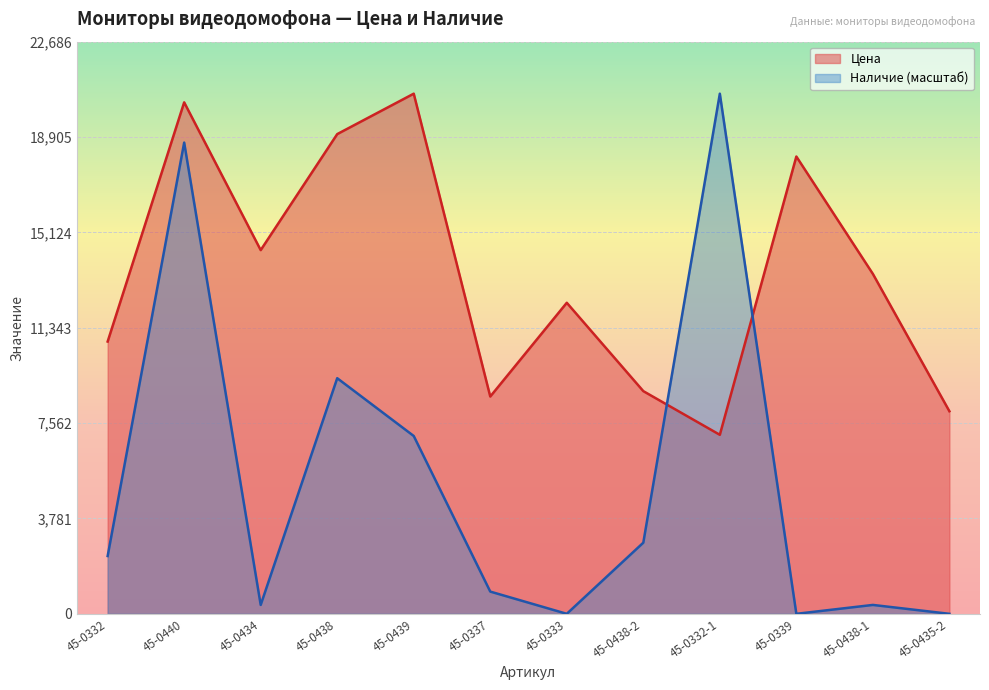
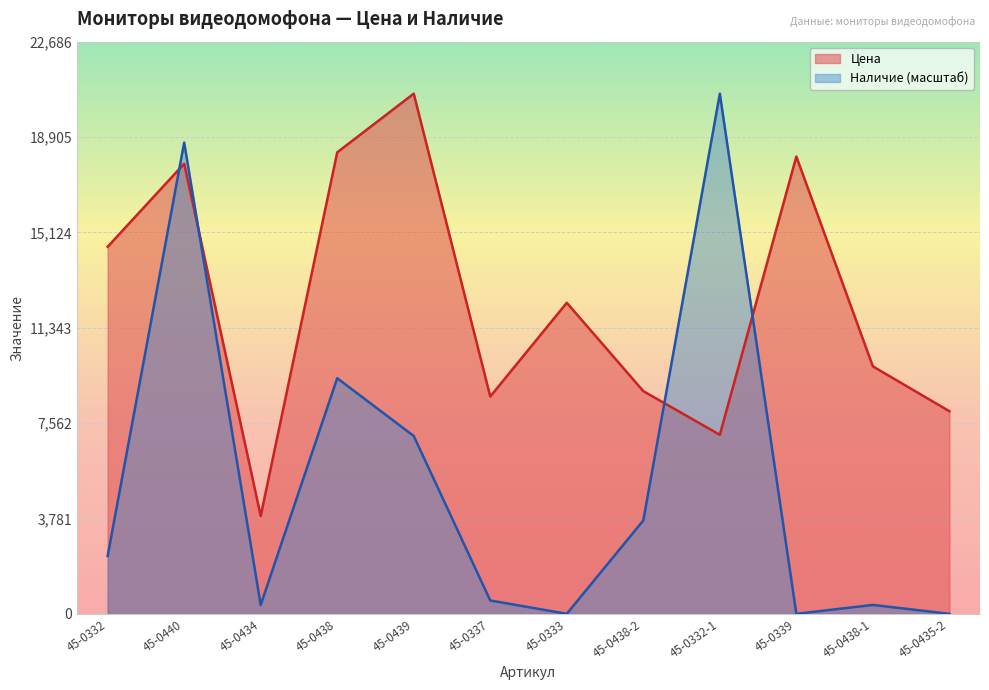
Цена, 45-0332: 10,800 -> 14,600
Цена, 45-0440: 20,300 -> 17,800
Цена, 45-0434: 14,400 -> 3,900
Цена, 45-0438: 19,000 -> 18,300
Наличие (масштаб), 45-0337: 900 -> 500
Наличие (масштаб), 45-0438-2: 2,800 -> 3,700
Цена, 45-0438-1: 13,500 -> 9,800
